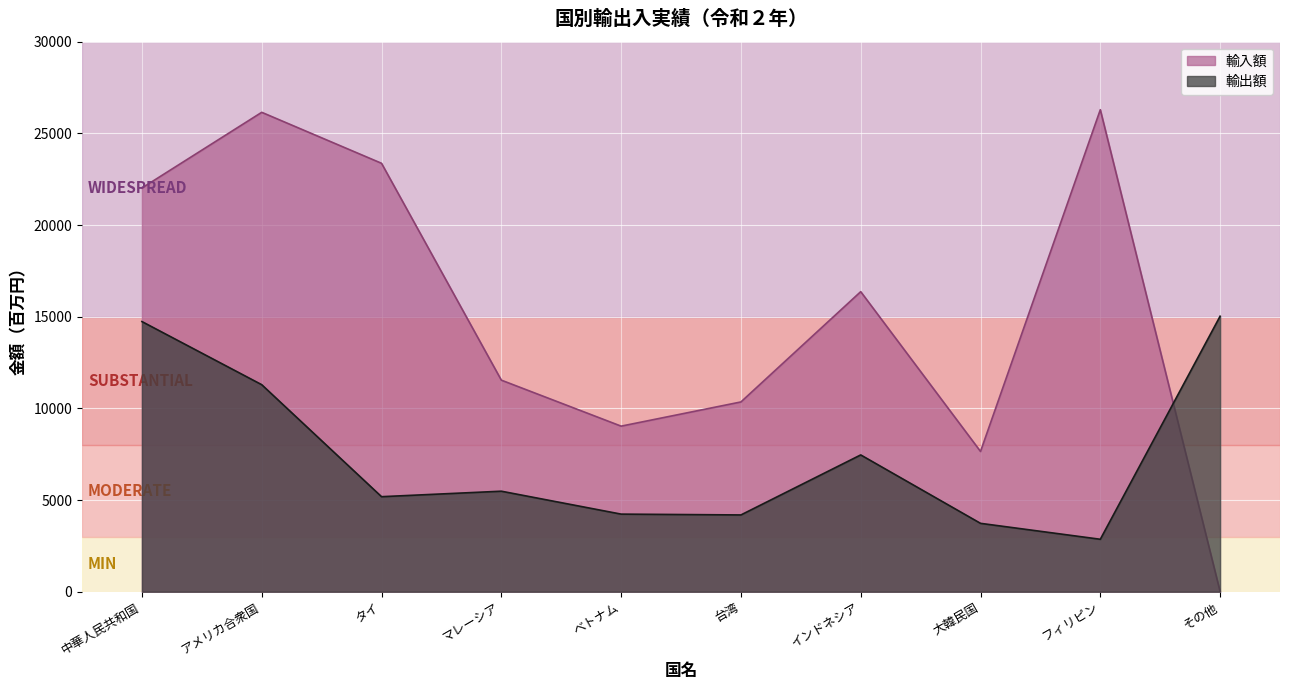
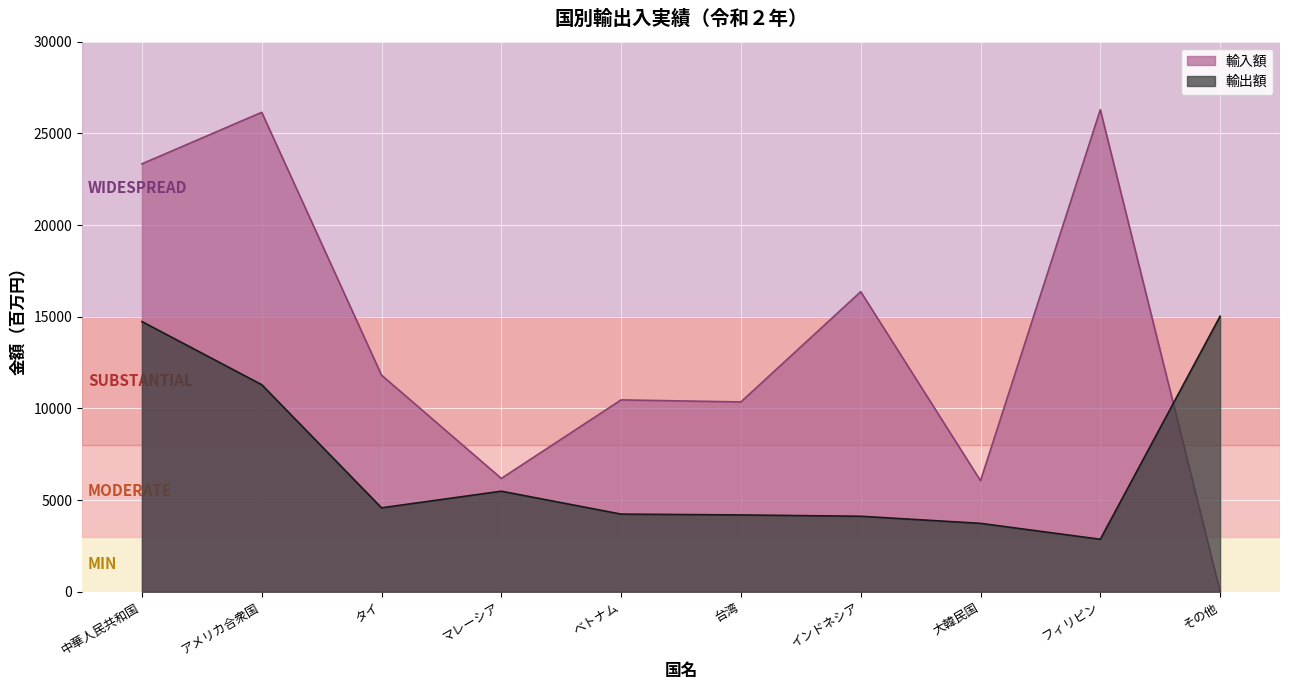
輸入額, 中華人民共和国: 22000 -> 23300
輸入額, タイ: 23400 -> 11800
輸出額, タイ: 5200 -> 4600
輸入額, マレーシア: 11500 -> 6200
輸入額, ベトナム: 9000 -> 10500
輸出額, インドネシア: 7500 -> 4100
輸入額, 大韓民国: 7700 -> 6100
